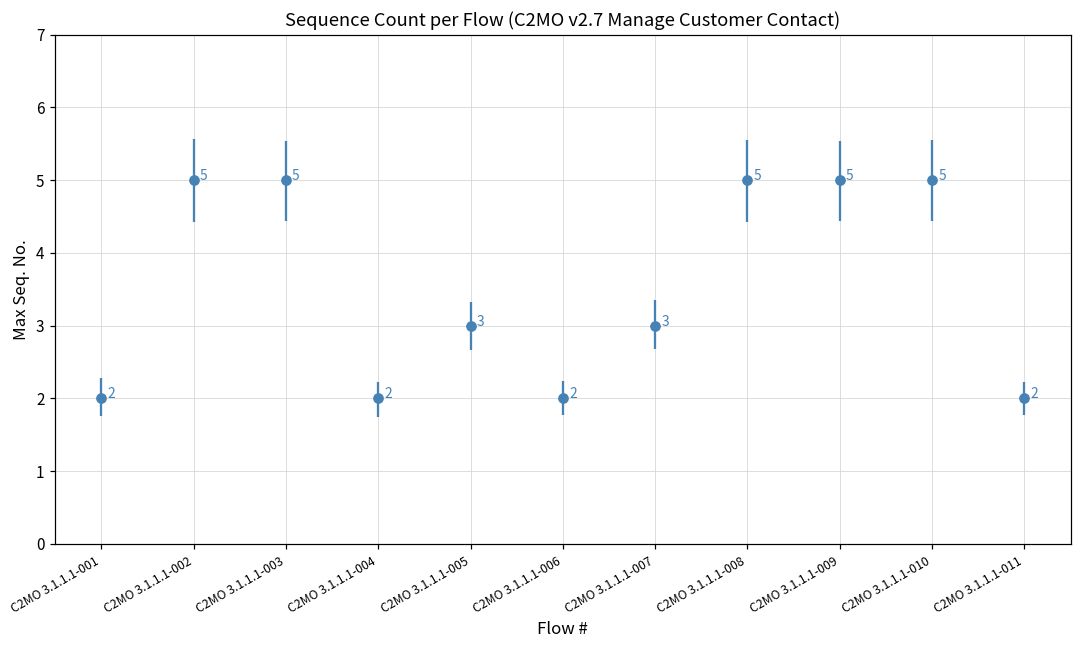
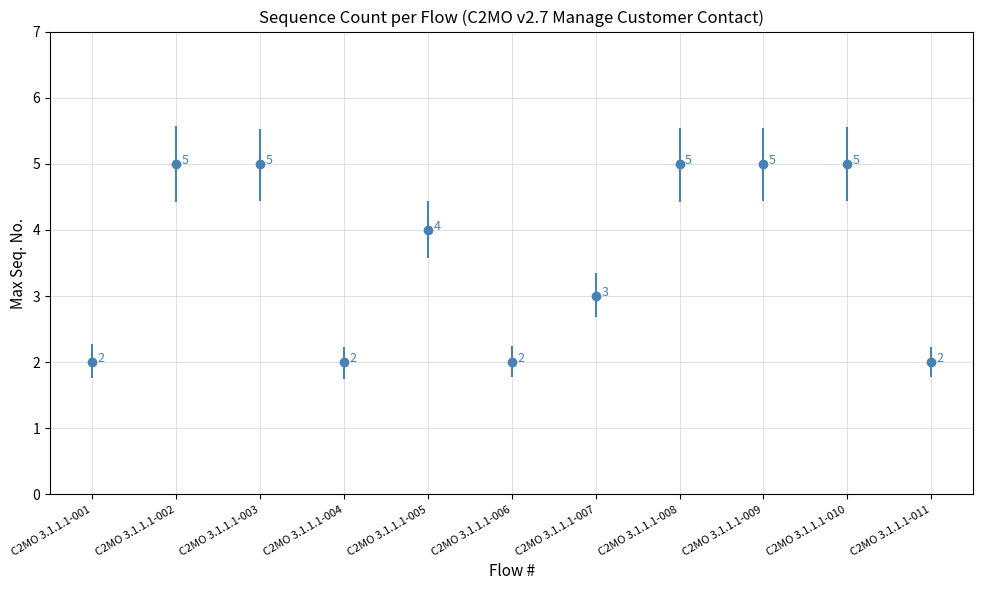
C2MO 3.1.1.1-005: 3 -> 4
